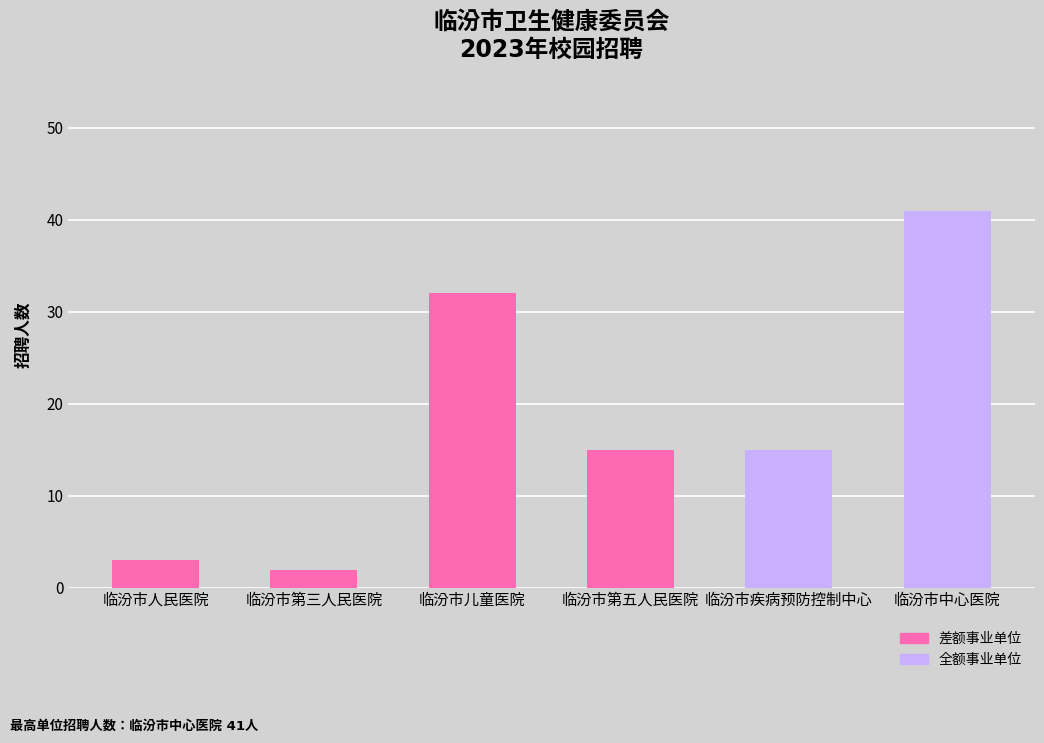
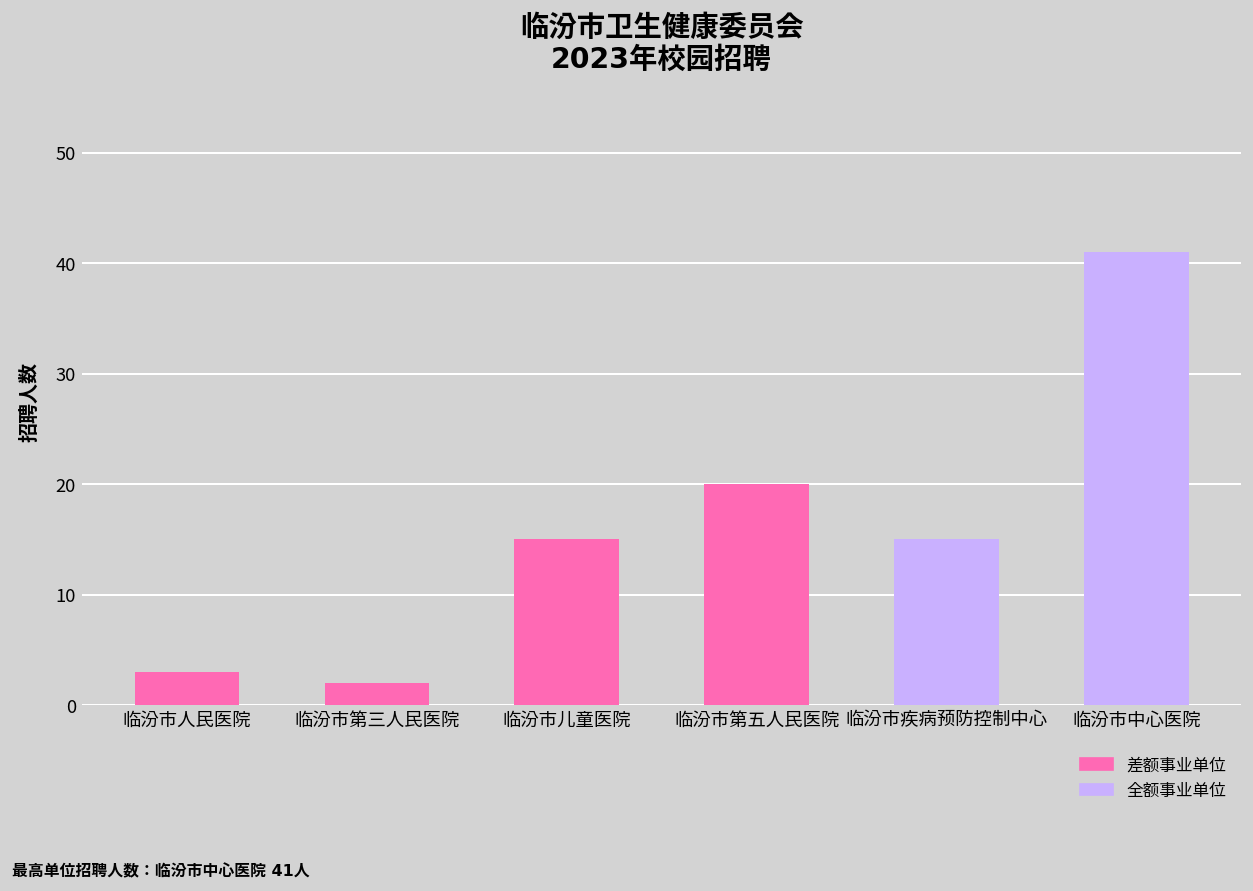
临汾市儿童医院: 32 -> 15
临汾市第五人民医院: 15 -> 20
